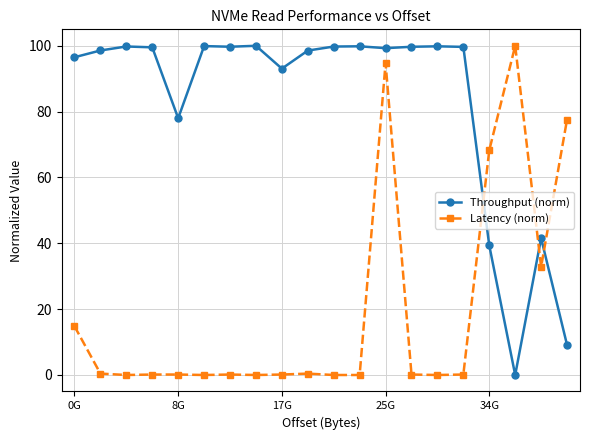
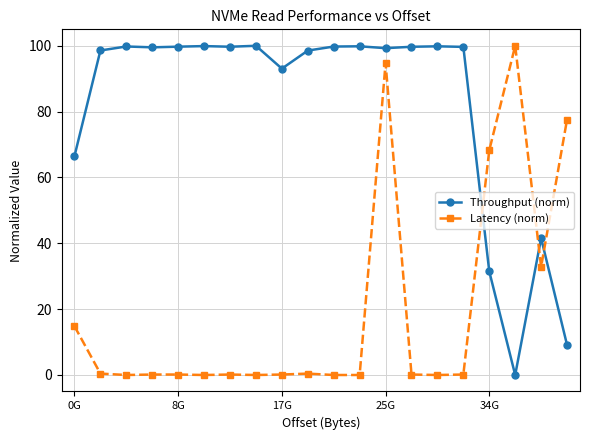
Throughput (norm), 0G: 97 -> 67
Throughput (norm), 8G: 78 -> 100
Throughput (norm), 34G: 39 -> 31
